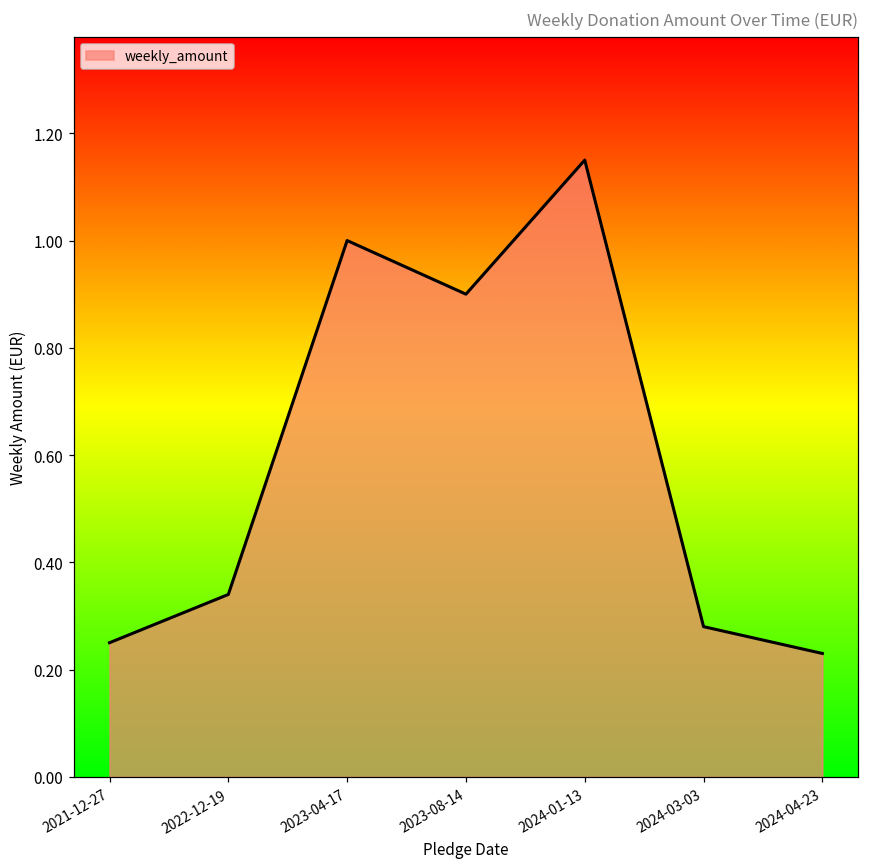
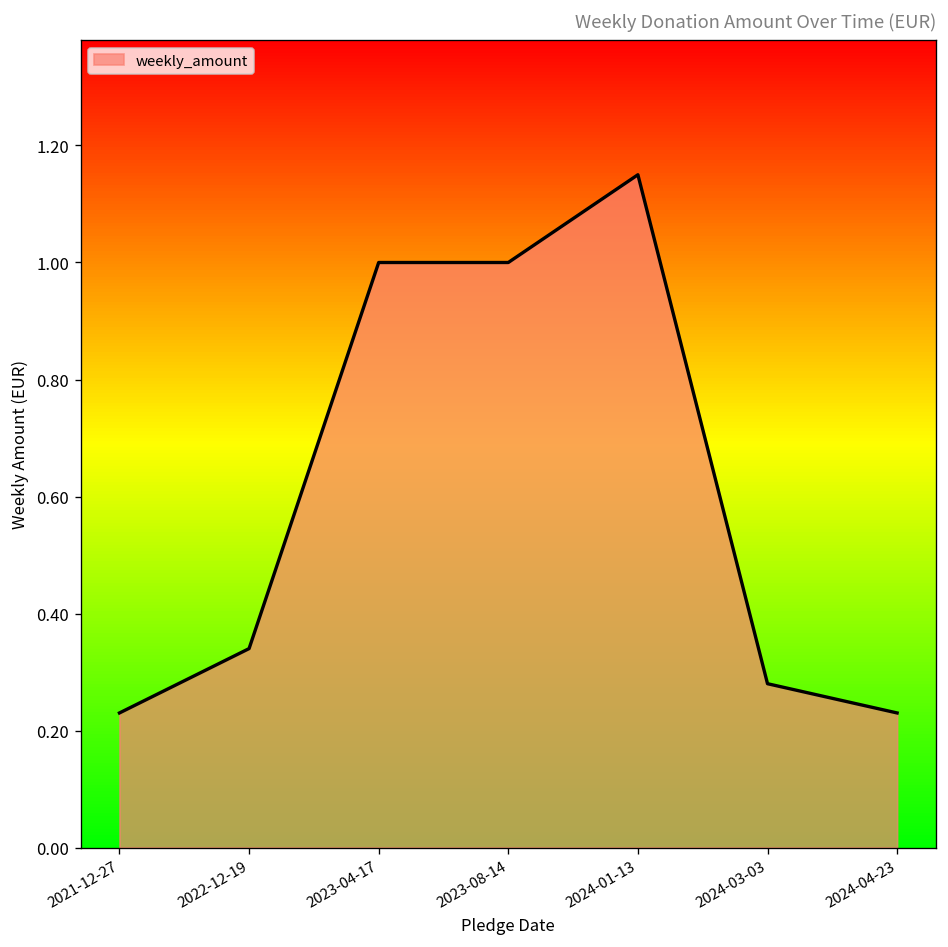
2021-12-27: 0.25 -> 0.23
2023-08-14: 0.9 -> 1.0
